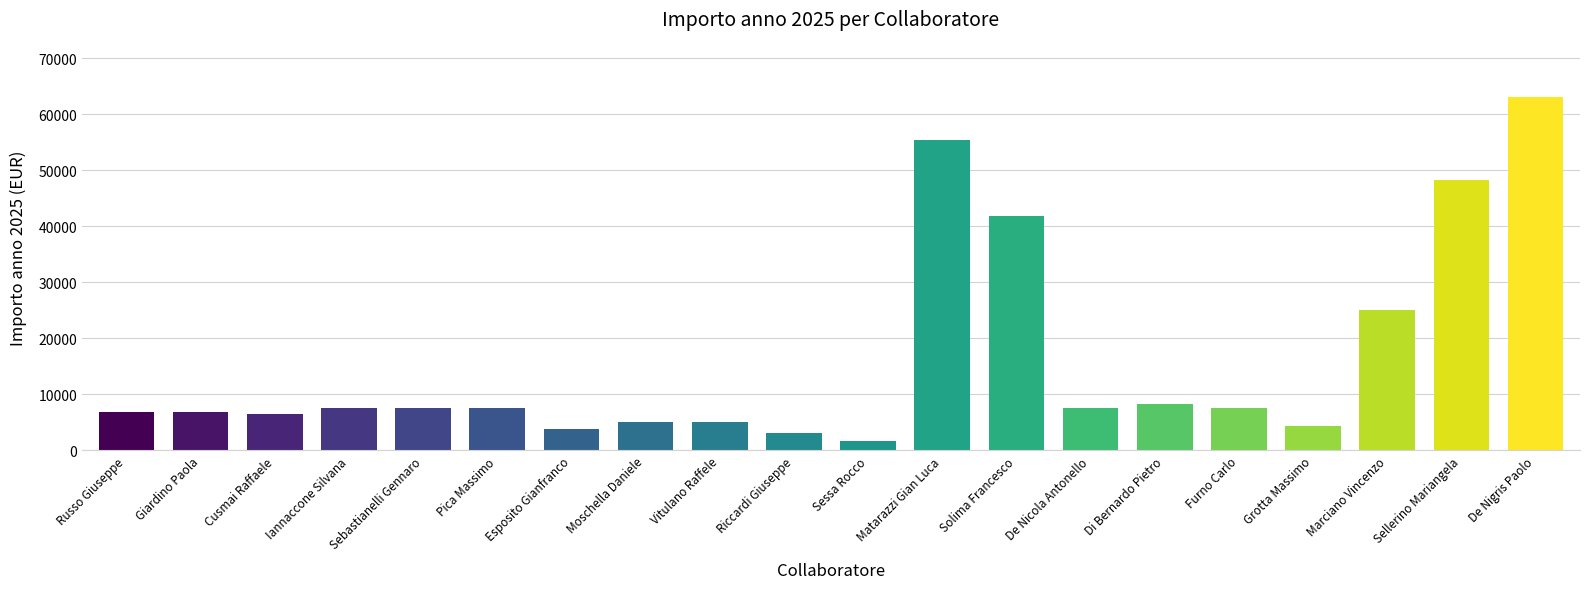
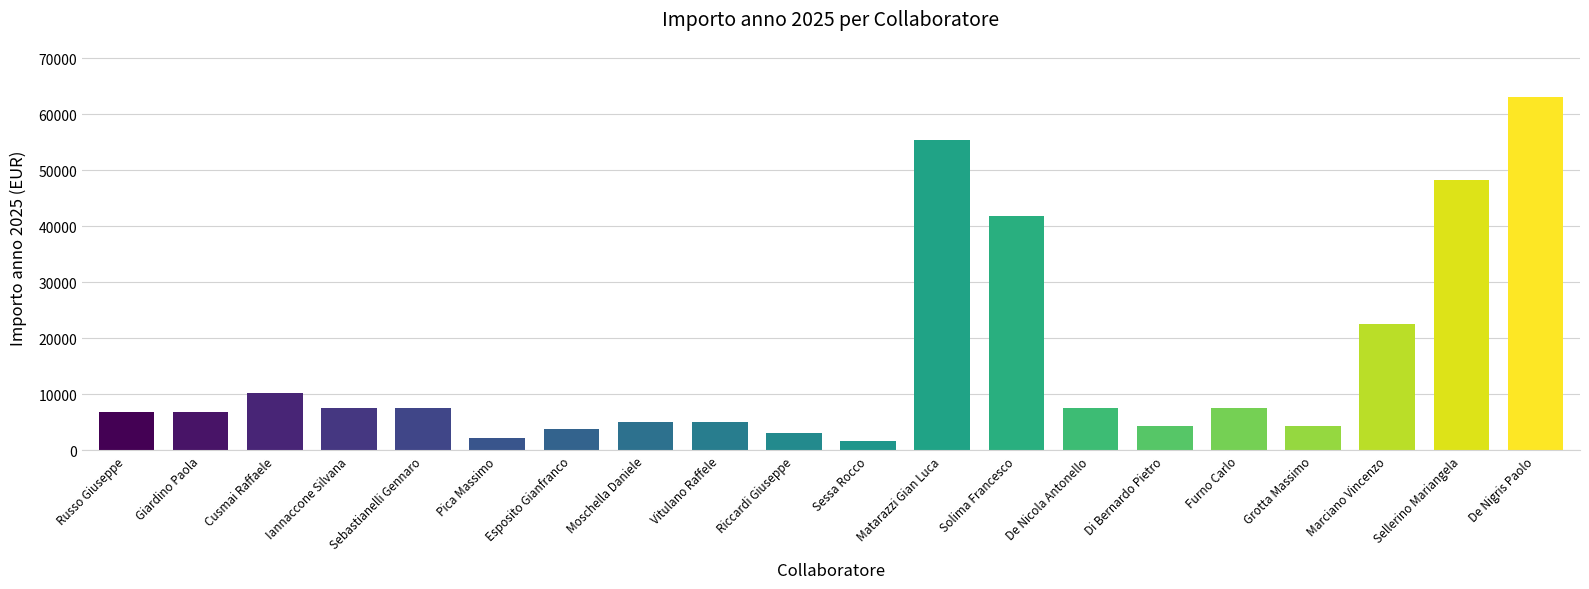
Cusmai Raffaele: 7000 -> 10000
Pica Massimo: 8000 -> 2000
Di Bernardo Pietro: 8000 -> 4000
Marciano Vincenzo: 25000 -> 23000
